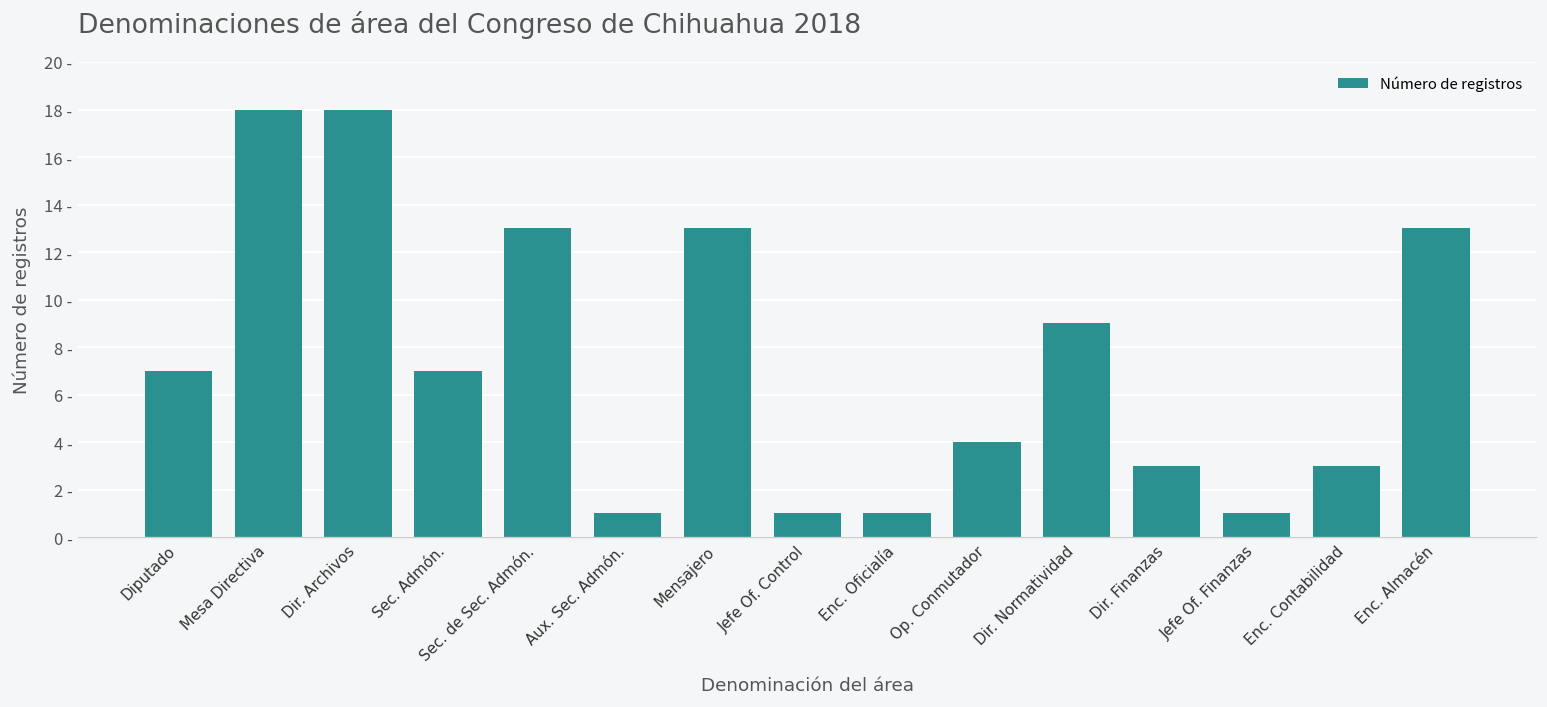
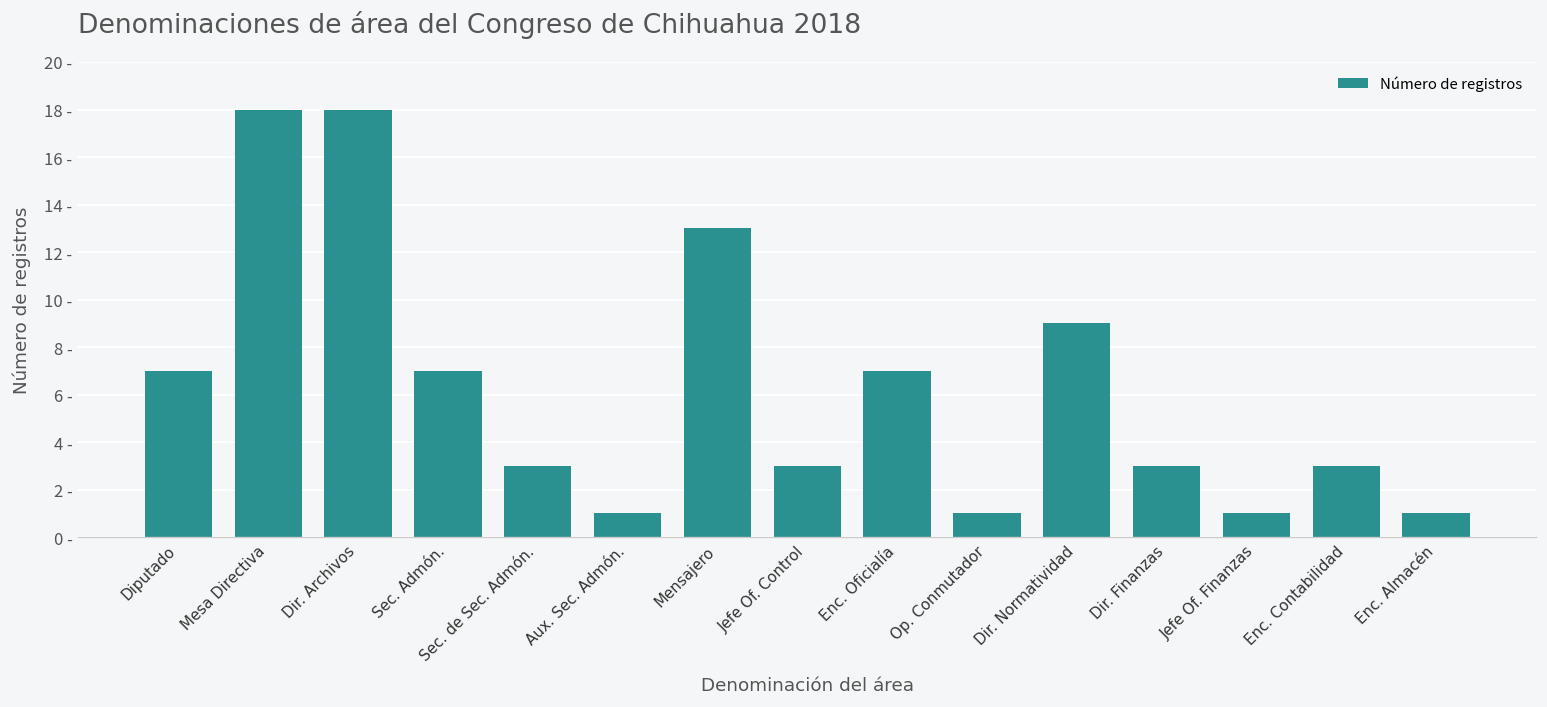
Sec. de Sec. Admón.: 13 - -> 3 -
Jefe Of. Control: 1 - -> 3 -
Enc. Oficialía: 1 - -> 7 -
Op. Conmutador: 4 - -> 1 -
Enc. Almacén: 13 - -> 1 -
